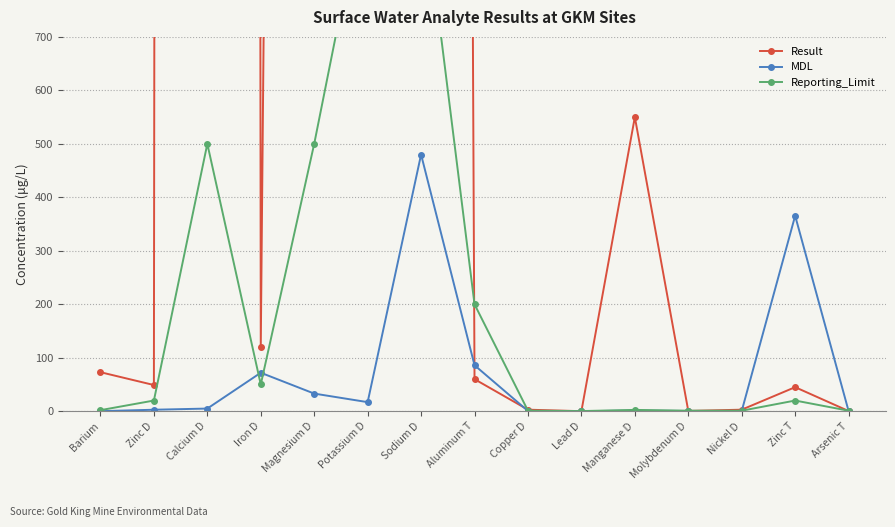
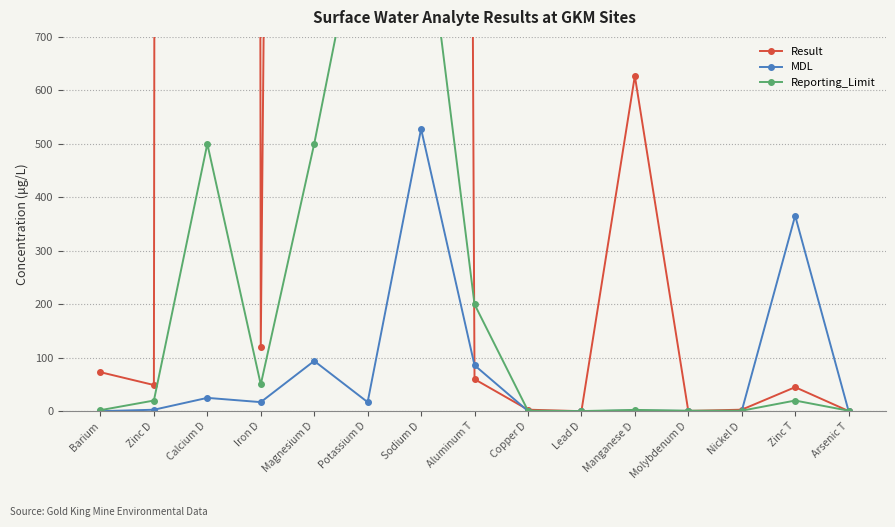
MDL, Calcium D: 10 -> 30
MDL, Iron D: 70 -> 20
MDL, Magnesium D: 30 -> 90
MDL, Sodium D: 480 -> 530
Result, Manganese D: 550 -> 630
